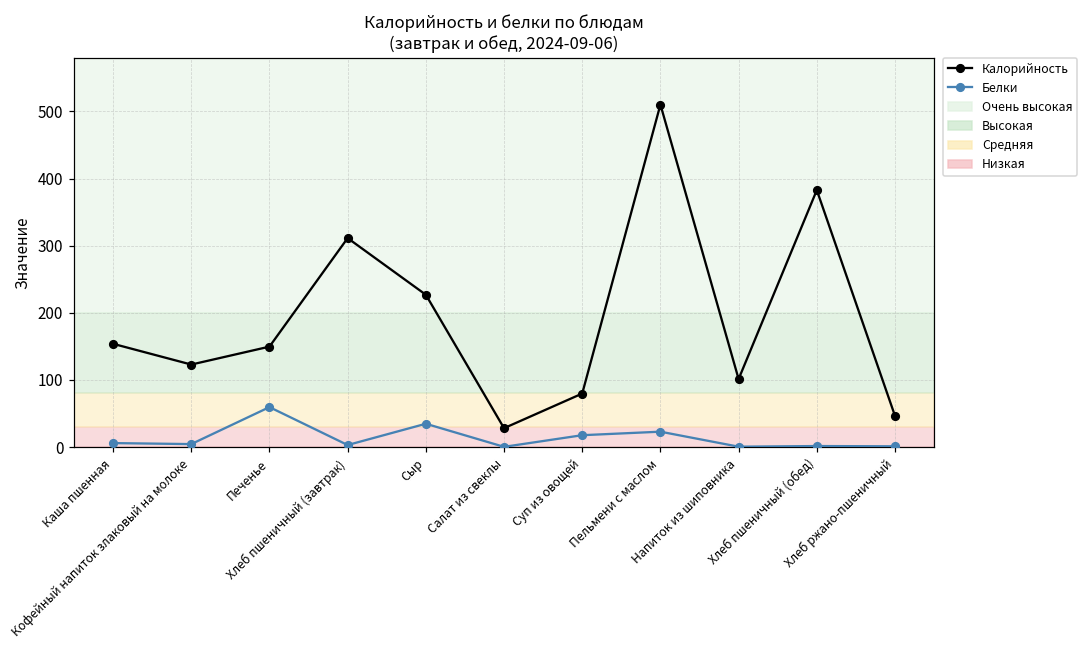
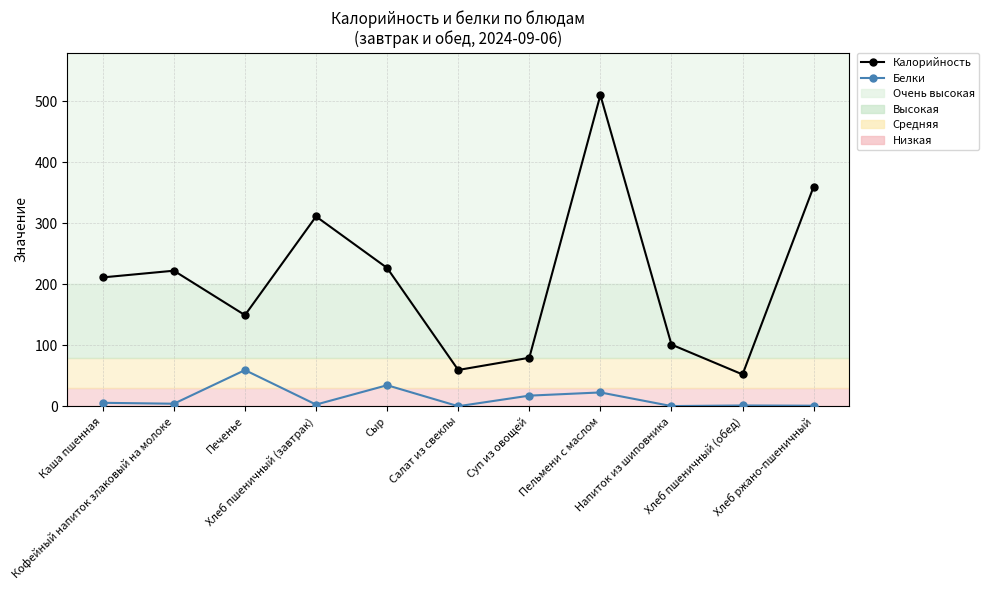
Калорийность, Каша пшенная: 150 -> 210
Калорийность, Кофейный напиток злаковый на молоке: 120 -> 220
Калорийность, Салат из свеклы: 30 -> 60
Калорийность, Хлеб пшеничный (обед): 380 -> 50
Калорийность, Хлеб ржано-пшеничный: 50 -> 360
